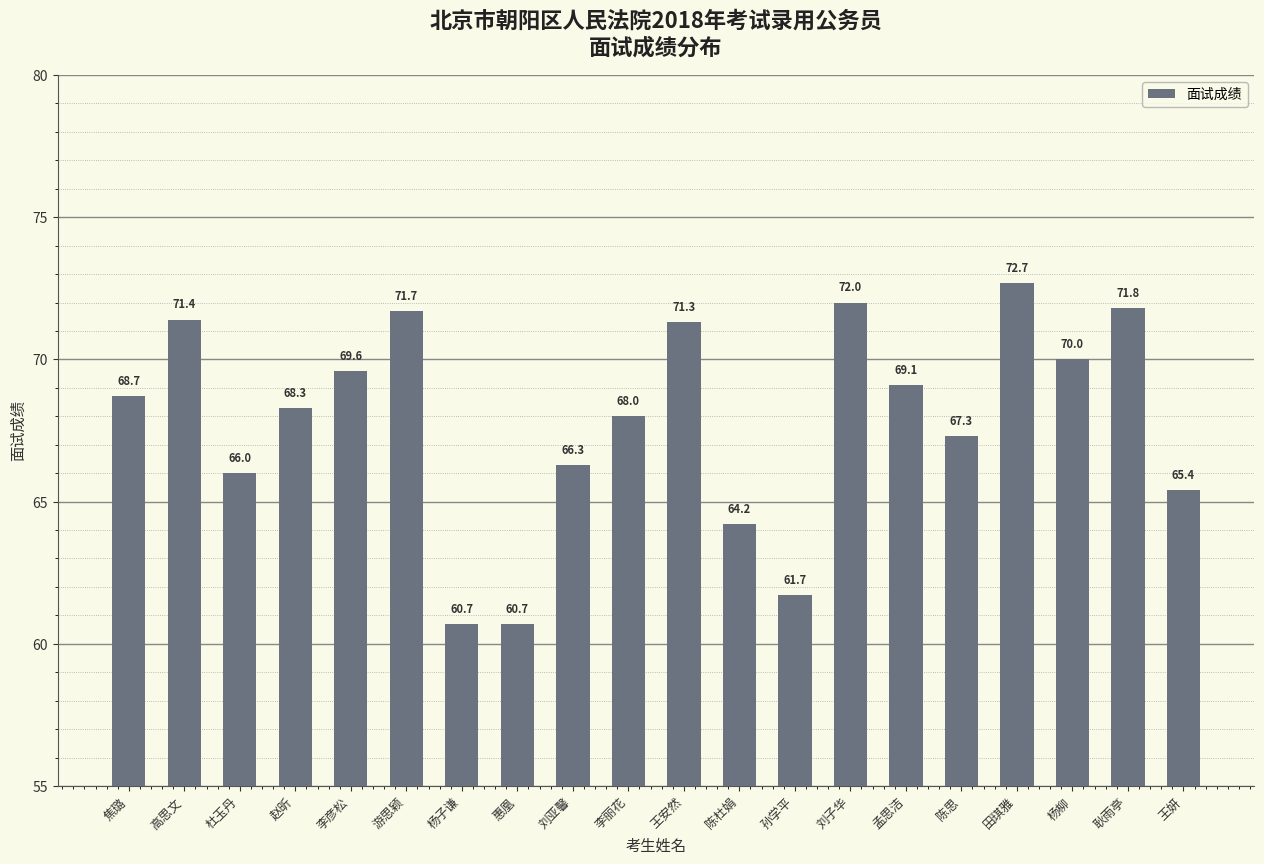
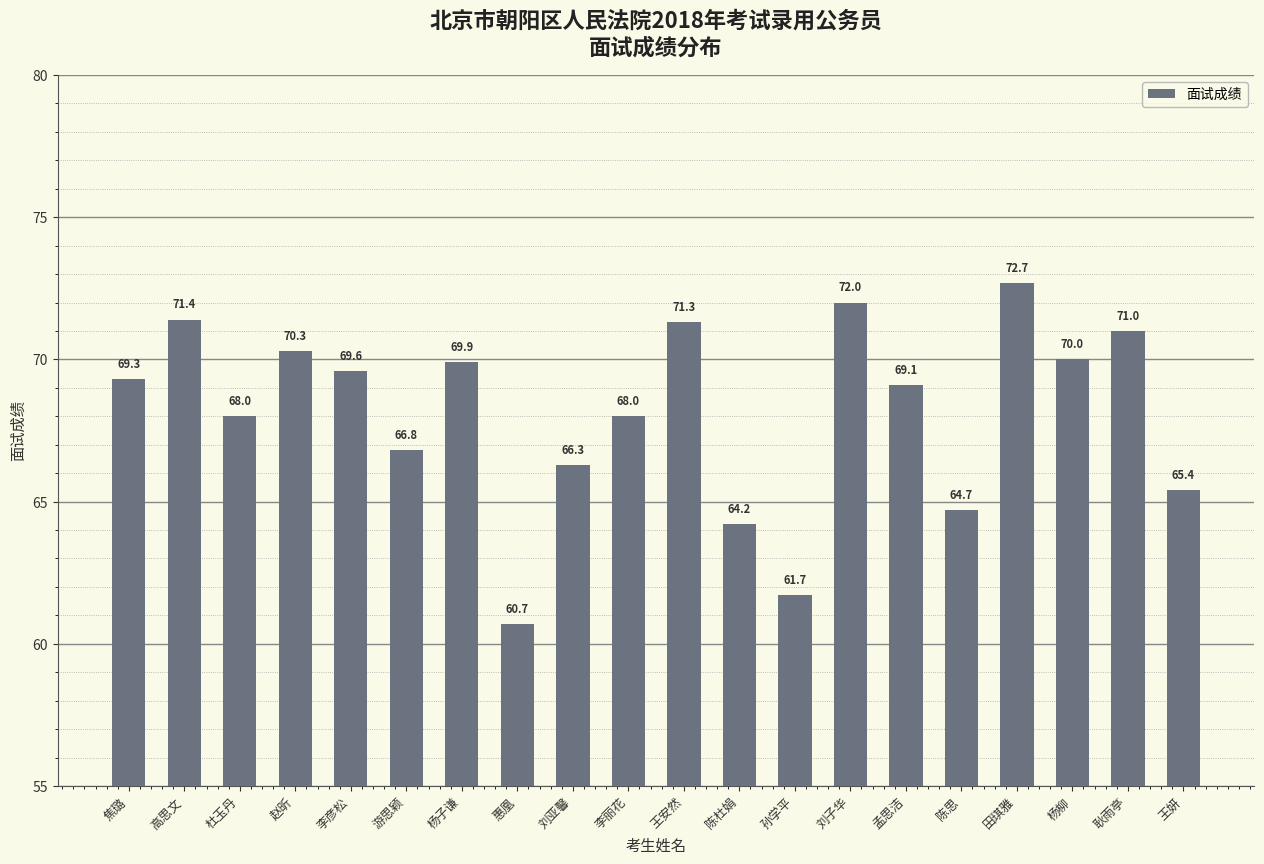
焦璐: 68.7 -> 69.3
杜玉丹: 66.0 -> 68.0
赵昕: 68.3 -> 70.3
游思颖: 71.7 -> 66.8
杨子谦: 60.7 -> 69.9
陈思: 67.3 -> 64.7
耿雨亭: 71.8 -> 71.0
